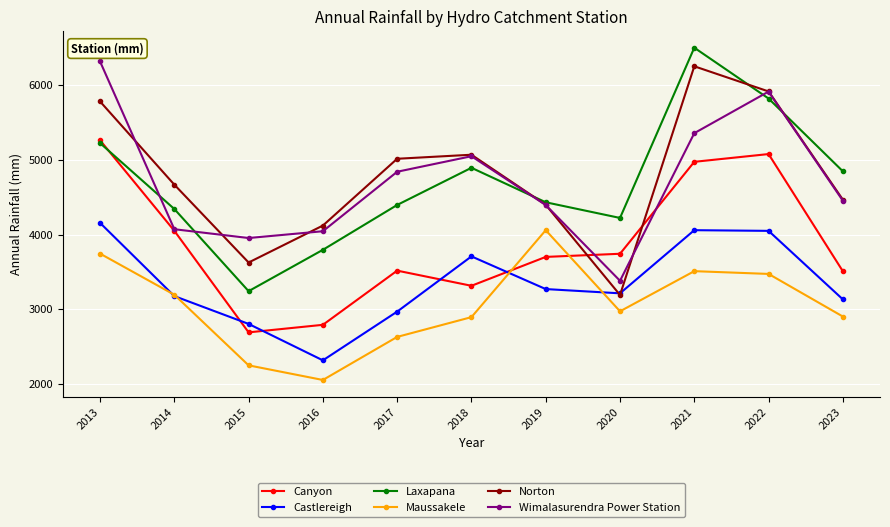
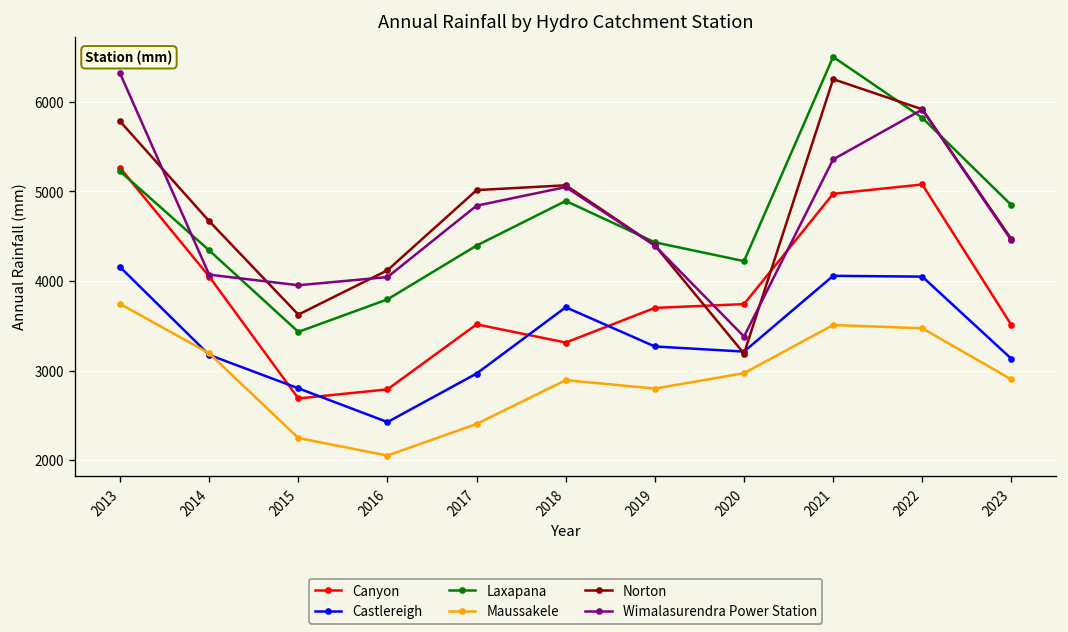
Laxapana, 2015: 3200 -> 3400
Castlereigh, 2016: 2300 -> 2400
Maussakele, 2017: 2600 -> 2400
Maussakele, 2019: 4100 -> 2800
